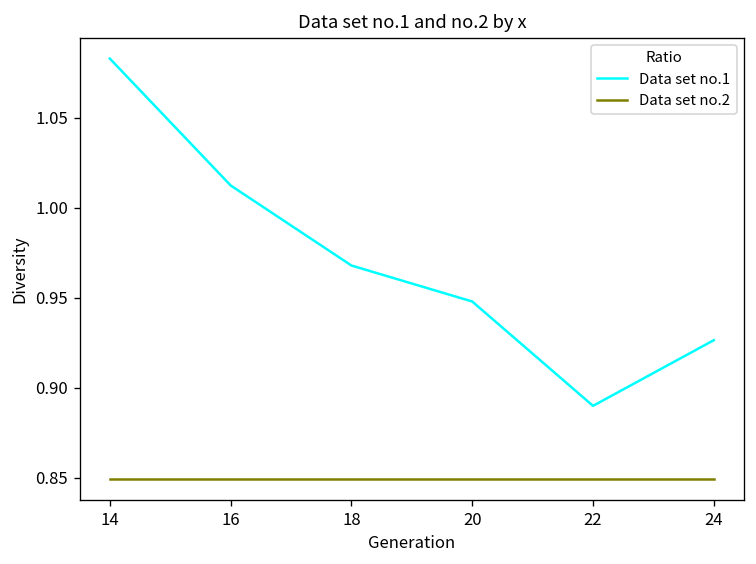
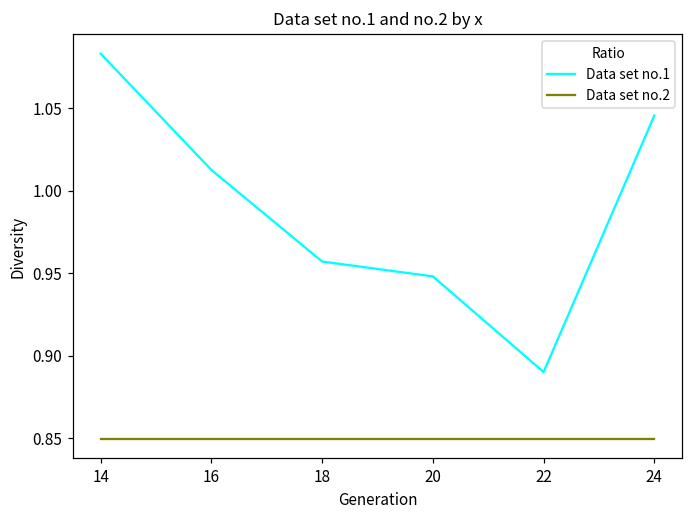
Data set no.1, 18: 0.968 -> 0.957
Data set no.1, 24: 0.927 -> 1.046
